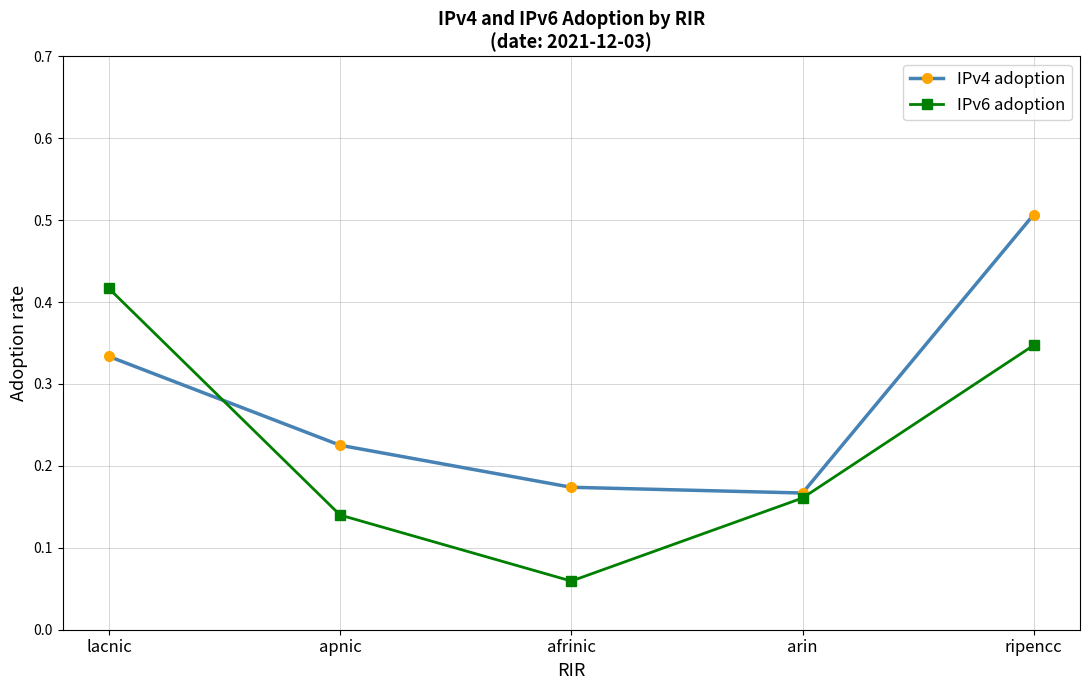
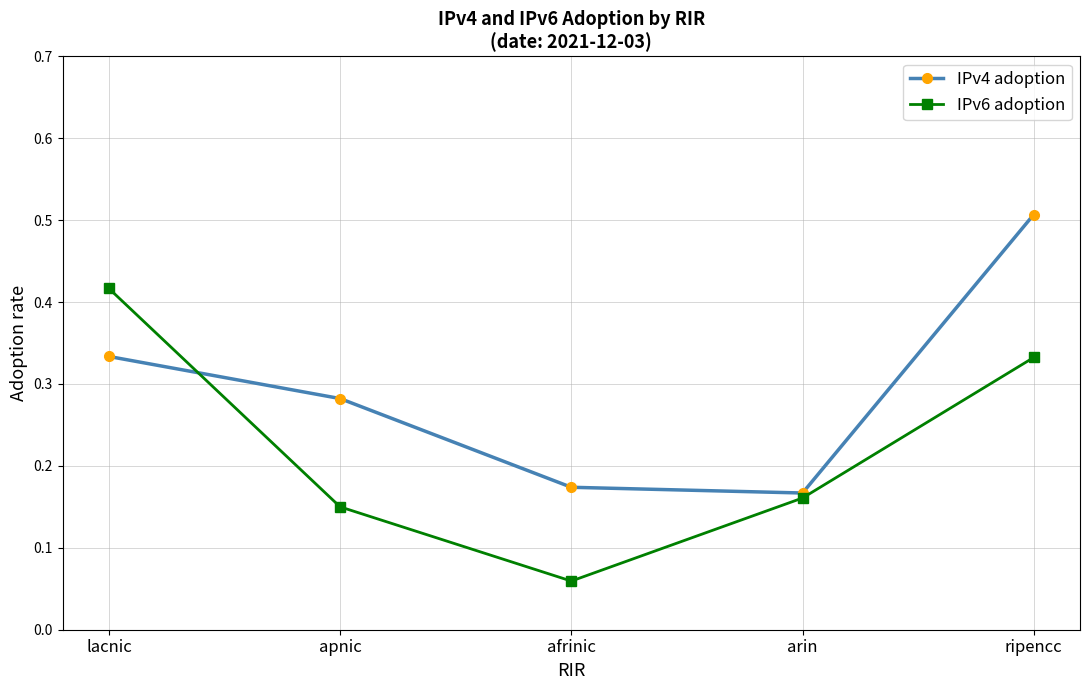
IPv4 adoption, apnic: 0.23 -> 0.28
IPv6 adoption, apnic: 0.14 -> 0.15
IPv6 adoption, ripencc: 0.35 -> 0.33
